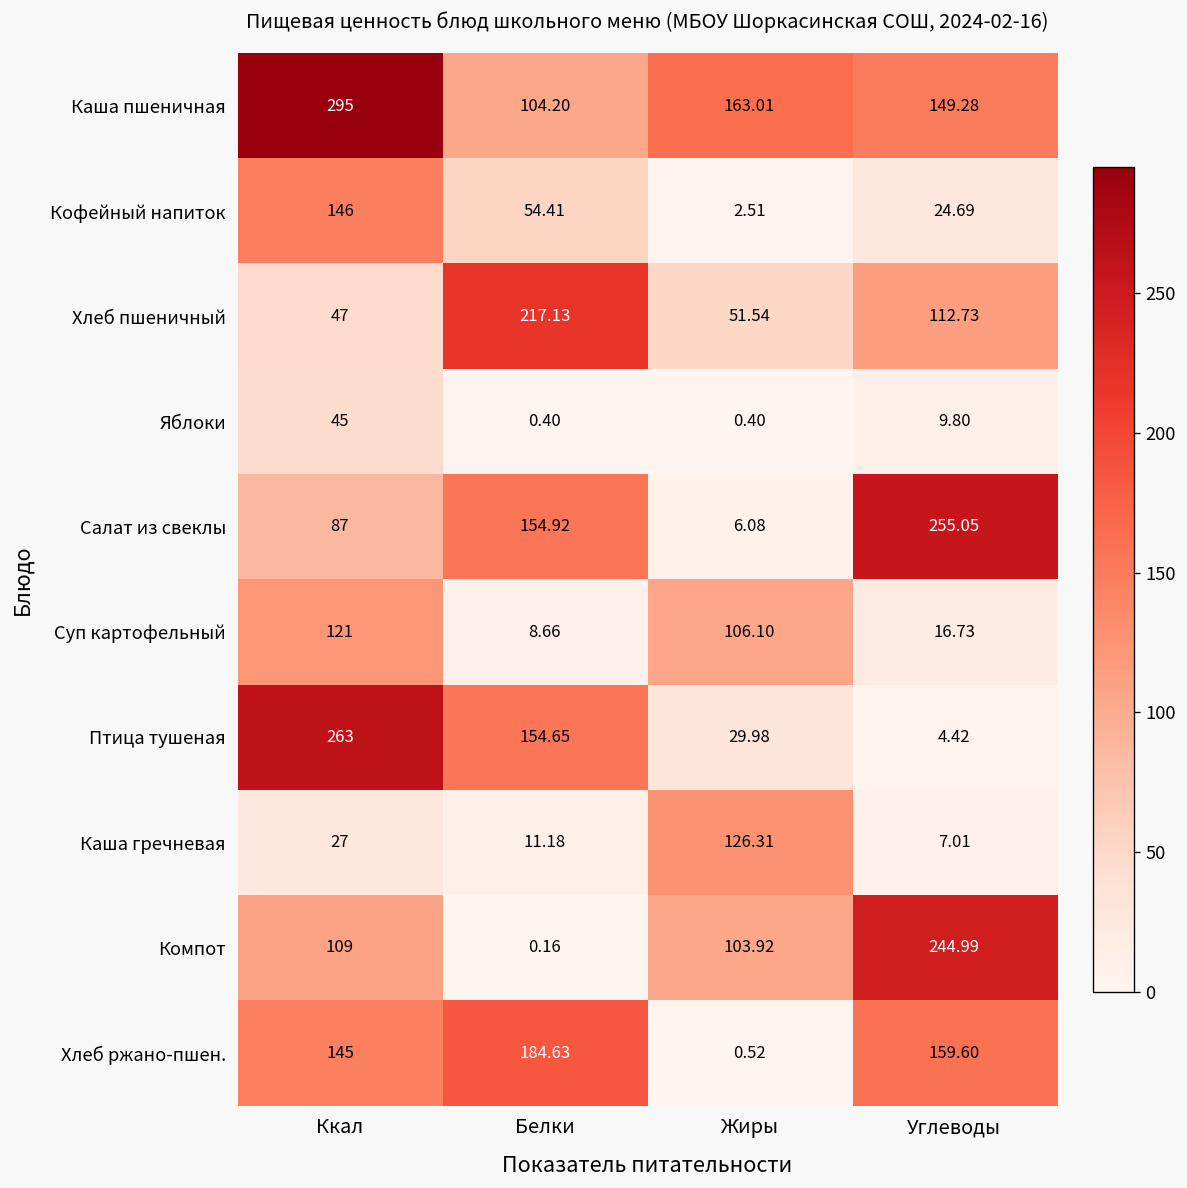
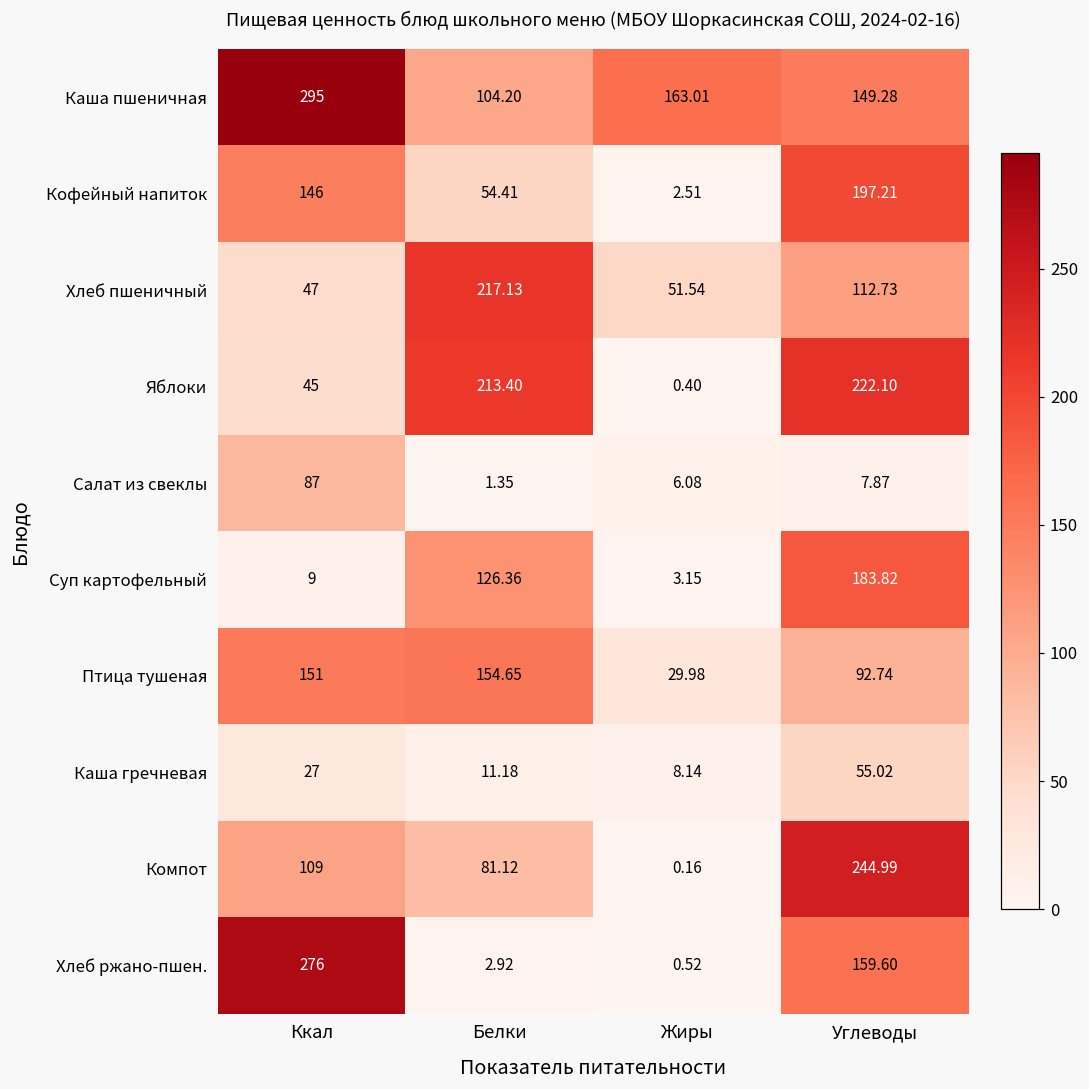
Кофейный напиток, Углеводы: 24.69 -> 197.21
Яблоки, Белки: 0.40 -> 213.40
Яблоки, Углеводы: 9.80 -> 222.10
Салат из свеклы, Белки: 154.92 -> 1.35
Салат из свеклы, Углеводы: 255.05 -> 7.87
Суп картофельный, Ккал: 121 -> 9
Суп картофельный, Белки: 8.66 -> 126.36
Суп картофельный, Жиры: 106.10 -> 3.15
Суп картофельный, Углеводы: 16.73 -> 183.82
Птица тушеная, Ккал: 263 -> 151
Птица тушеная, Углеводы: 4.42 -> 92.74
Каша гречневая, Жиры: 126.31 -> 8.14
Каша гречневая, Углеводы: 7.01 -> 55.02
Компот, Белки: 0.16 -> 81.12
Компот, Жиры: 103.92 -> 0.16
Хлеб ржано-пшен., Ккал: 145 -> 276
Хлеб ржано-пшен., Белки: 184.63 -> 2.92
